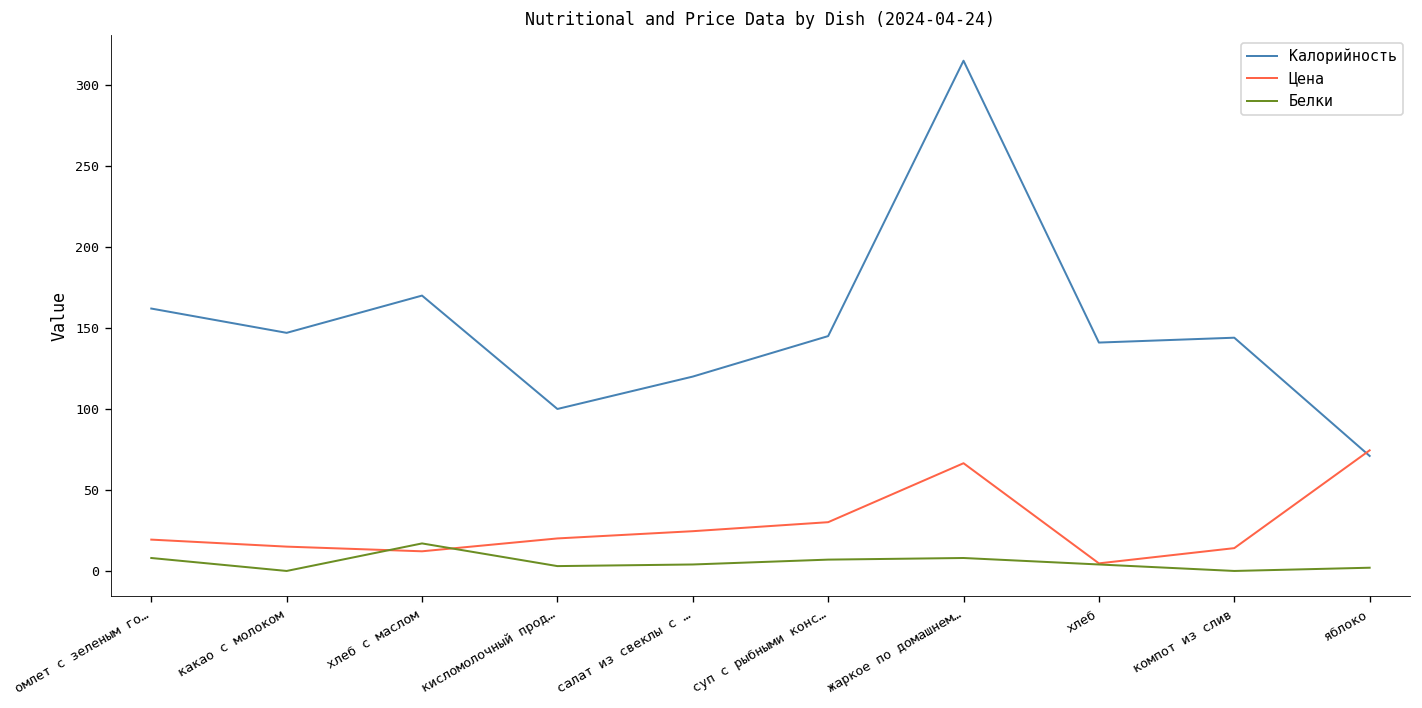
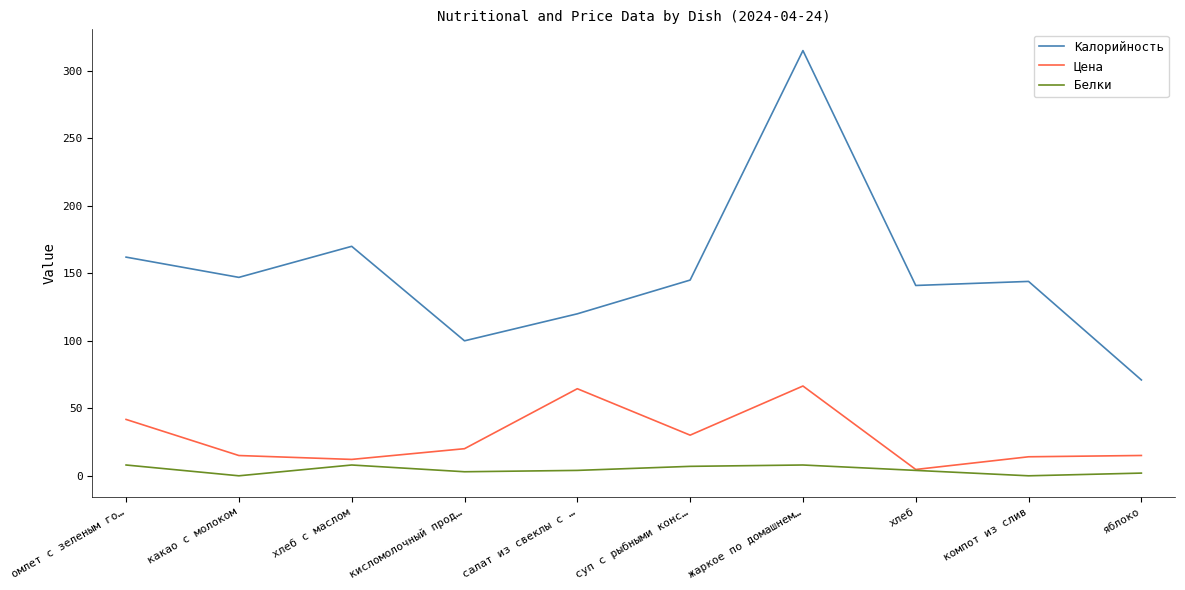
Цена, омлет с зеленым го…: 19 -> 42
Белки, хлеб с маслом: 17 -> 8
Цена, салат из свеклы с …: 25 -> 65
Цена, яблоко: 74 -> 15
